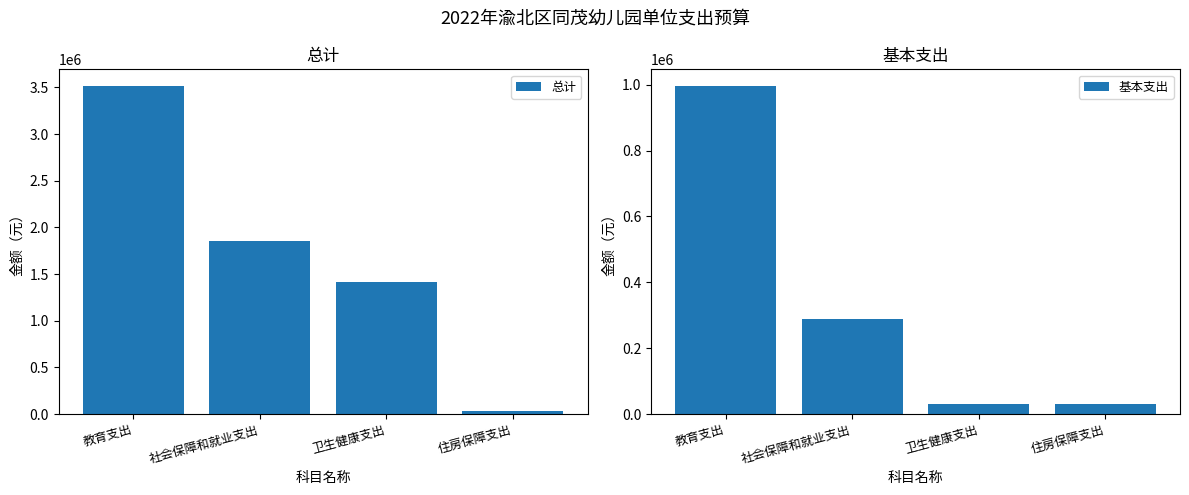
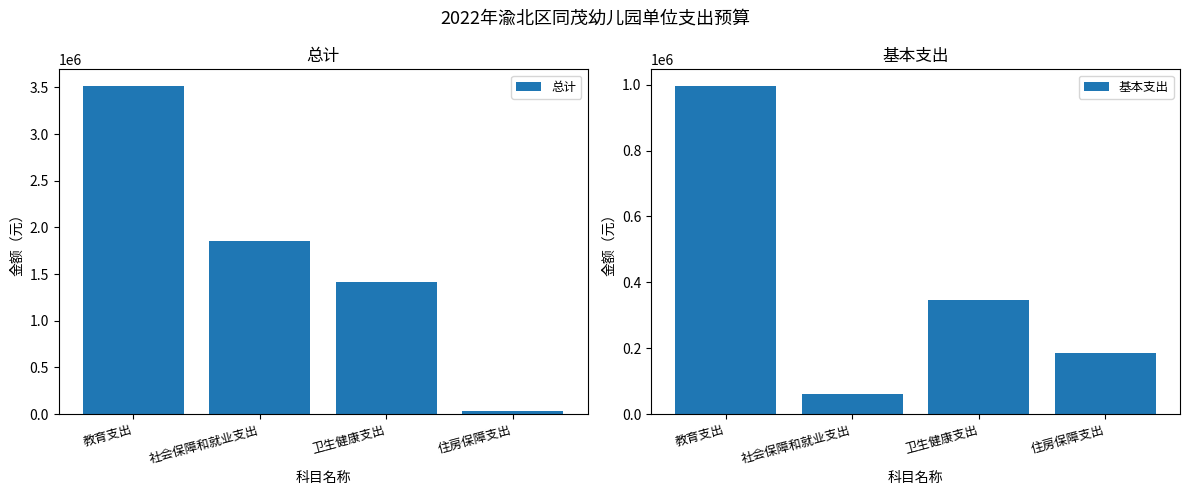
基本支出, 社会保障和就业支出: 290000 -> 60000
基本支出, 卫生健康支出: 30000 -> 350000
基本支出, 住房保障支出: 30000 -> 180000
